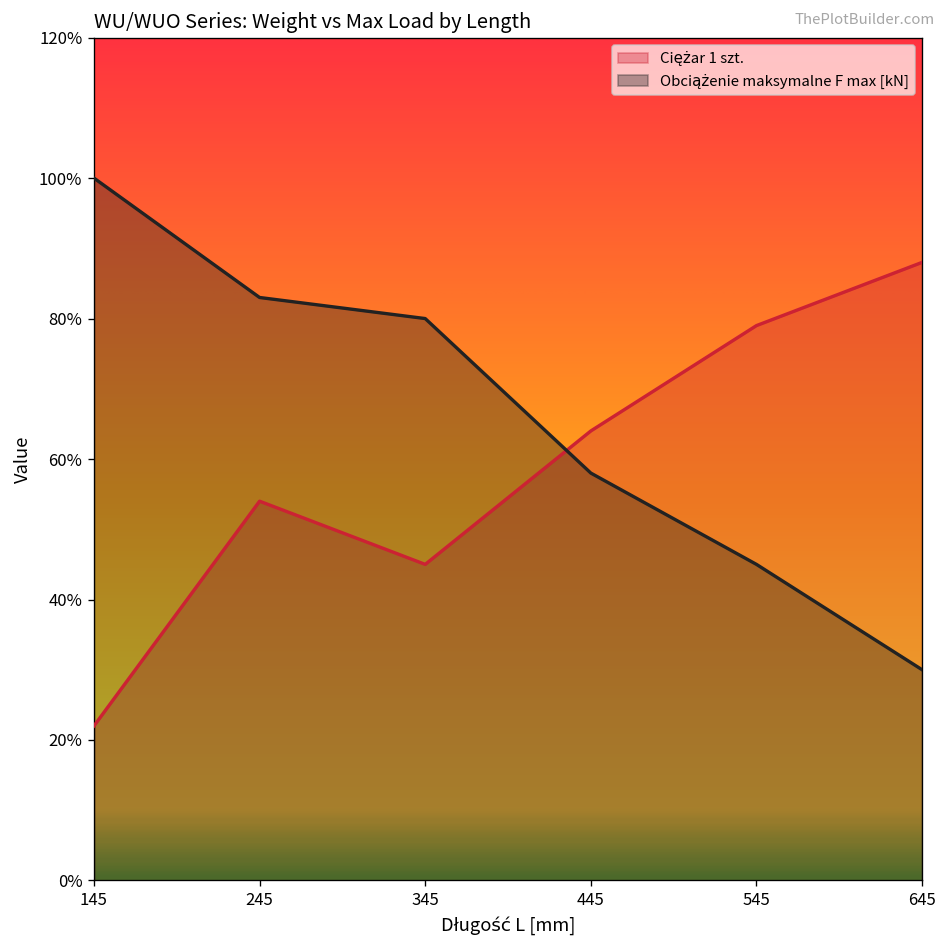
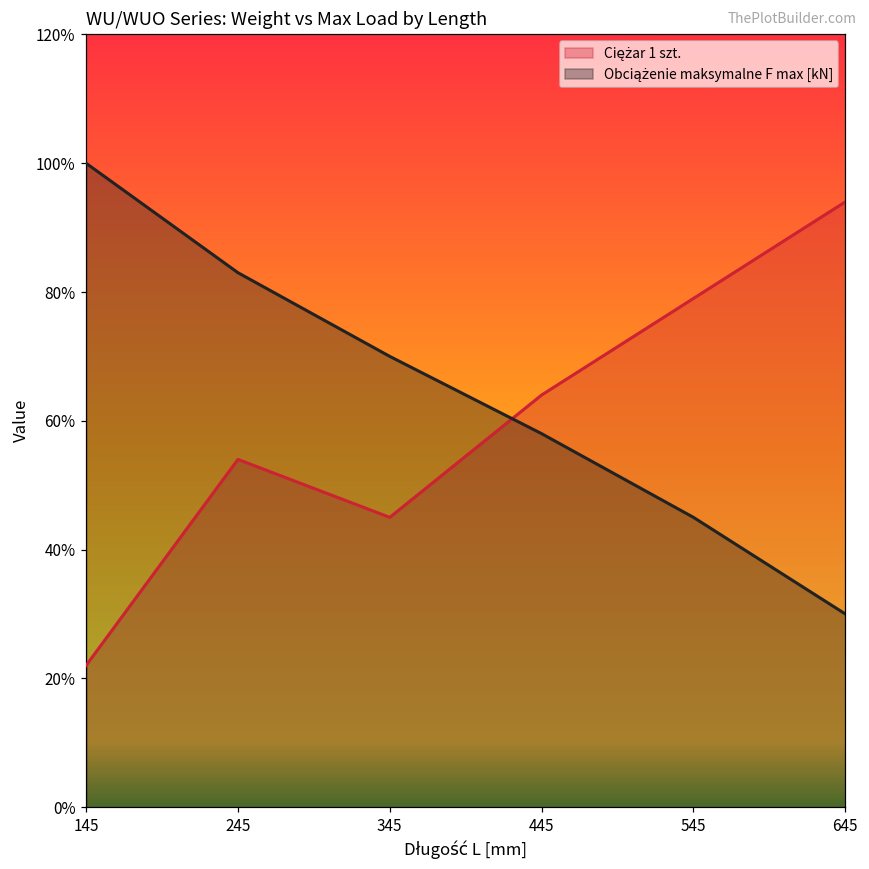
Obciążenie maksymalne F max [kN], 345: 80% -> 70%
Ciężar 1 szt., 645: 88% -> 94%
